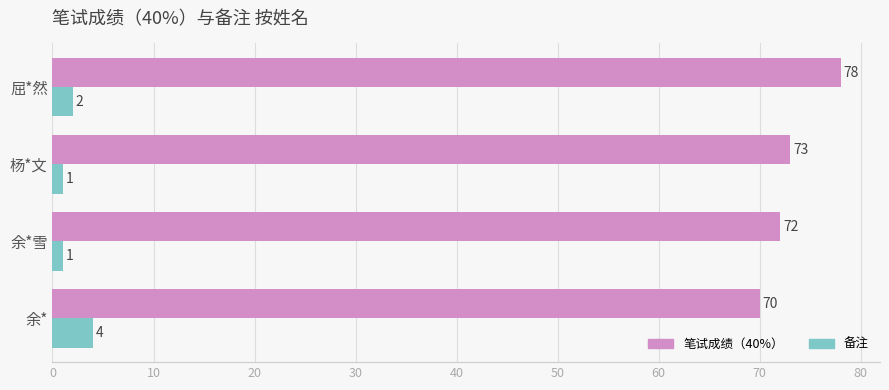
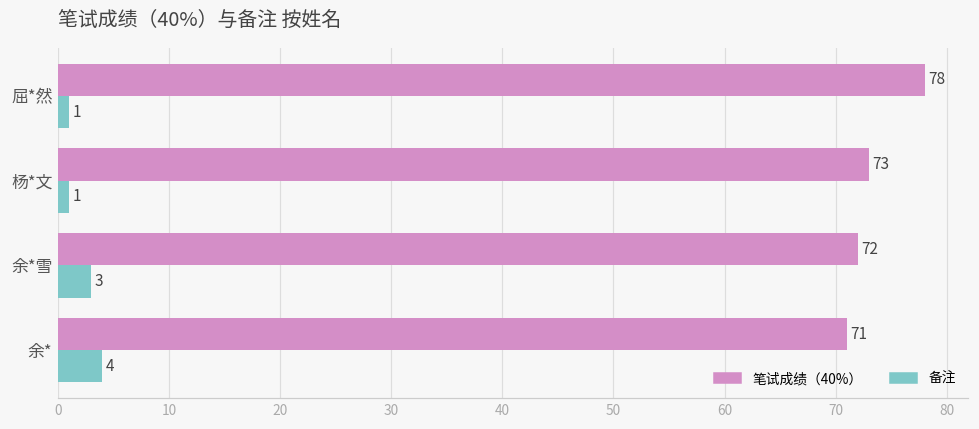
备注, 屈*然: 2 -> 1
备注, 余*雪: 1 -> 3
笔试成绩（40%）, 余*: 70 -> 71
